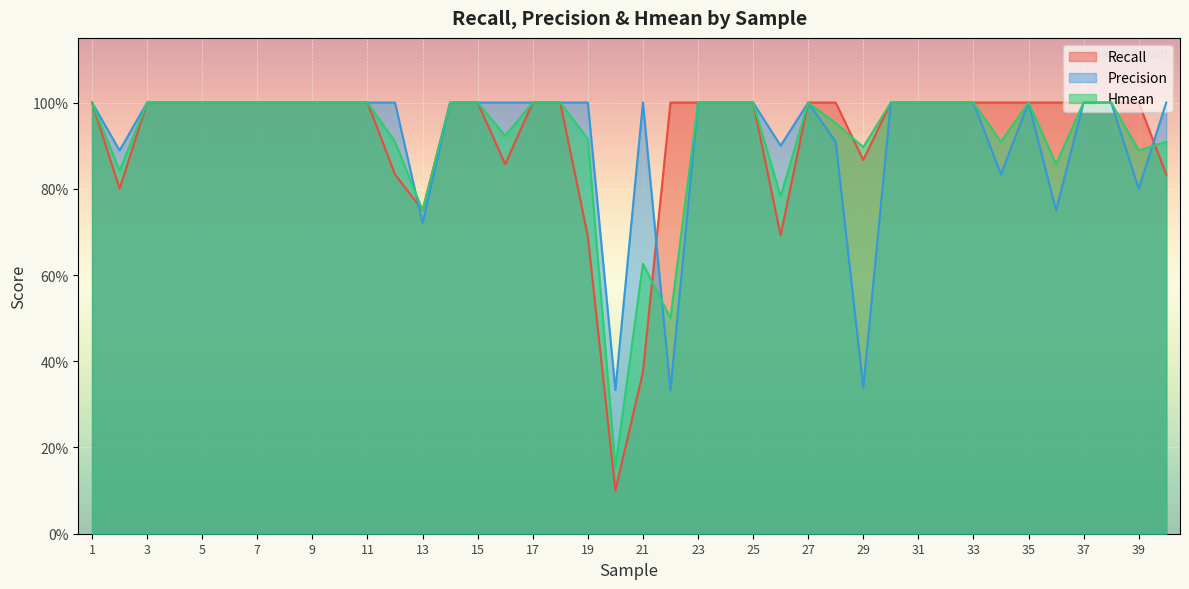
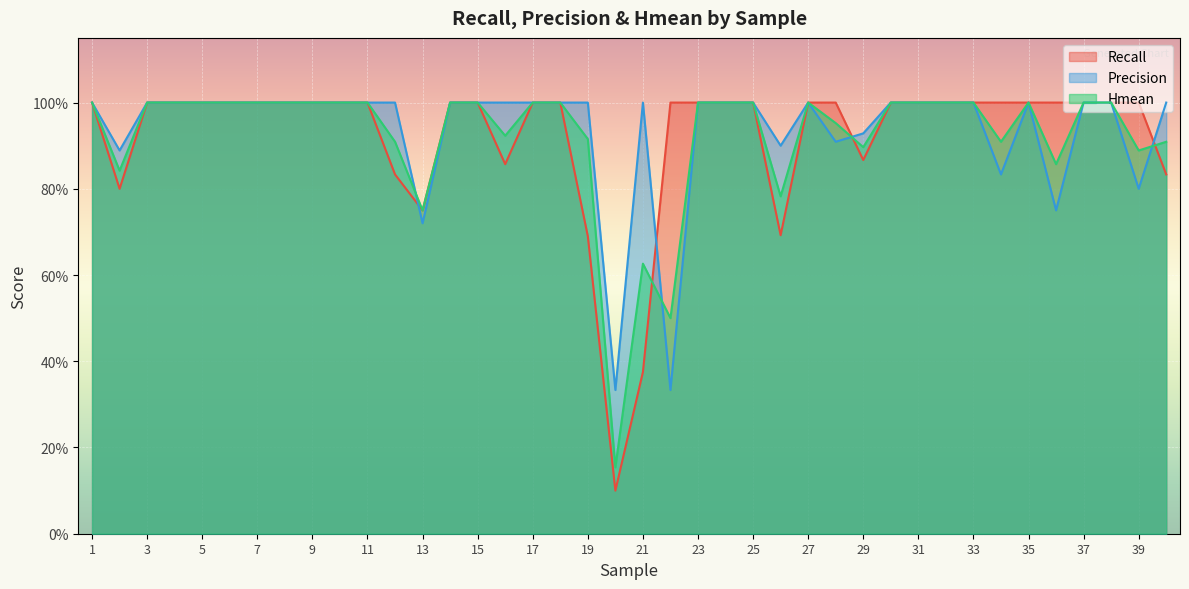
Precision, 29: 34% -> 93%
